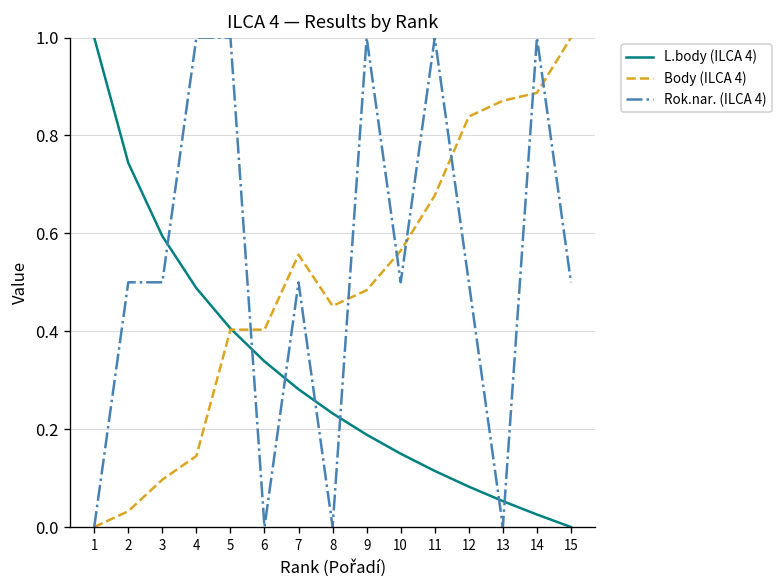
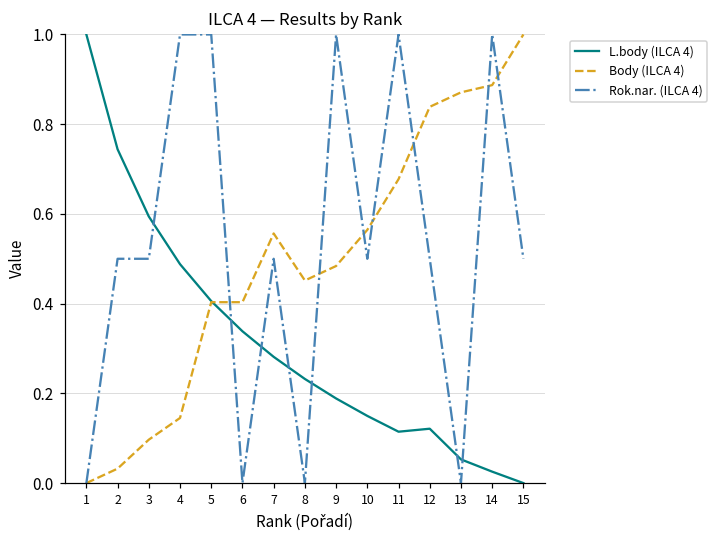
L.body (ILCA 4), 12: 0.08 -> 0.12
